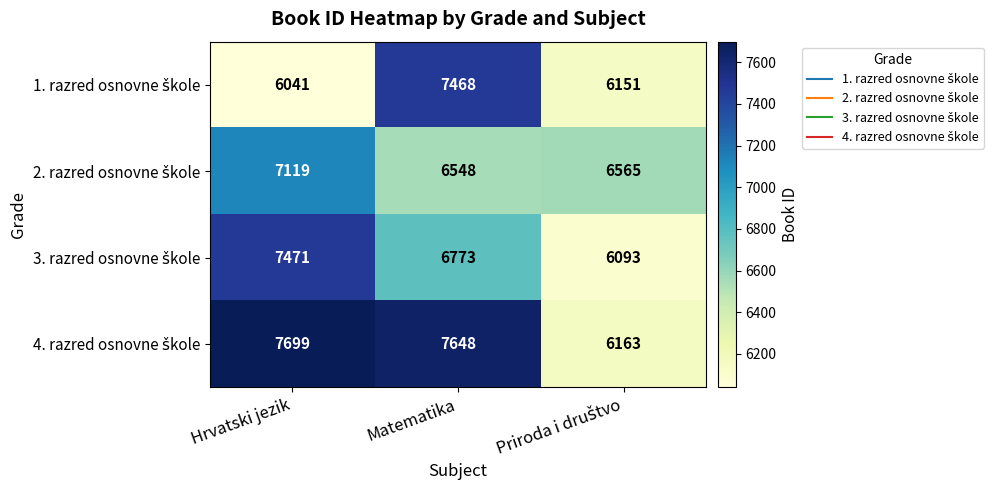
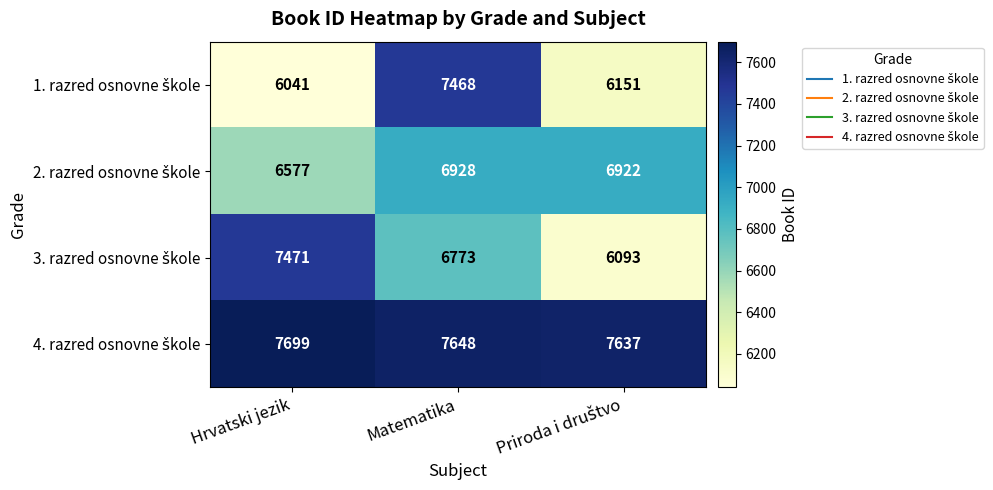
2. razred osnovne škole, Hrvatski jezik: 7119 -> 6577
2. razred osnovne škole, Matematika: 6548 -> 6928
2. razred osnovne škole, Priroda i društvo: 6565 -> 6922
4. razred osnovne škole, Priroda i društvo: 6163 -> 7637
